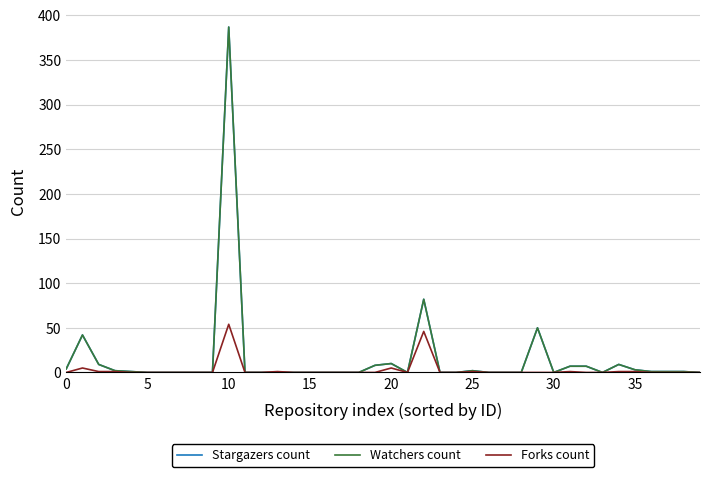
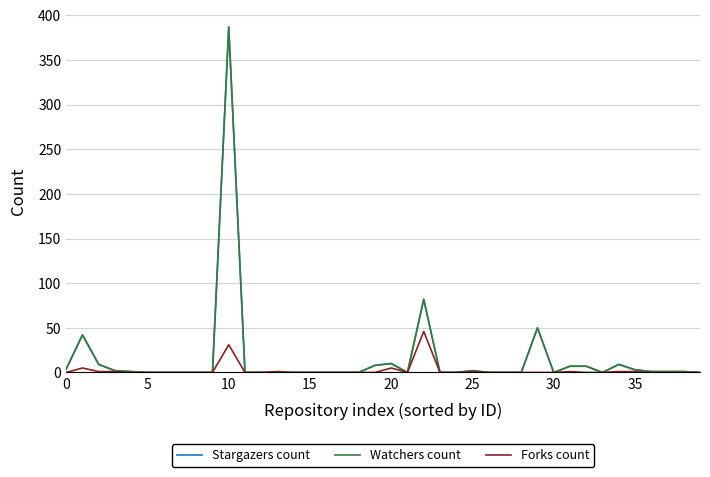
Forks count, 10: 50 -> 30
